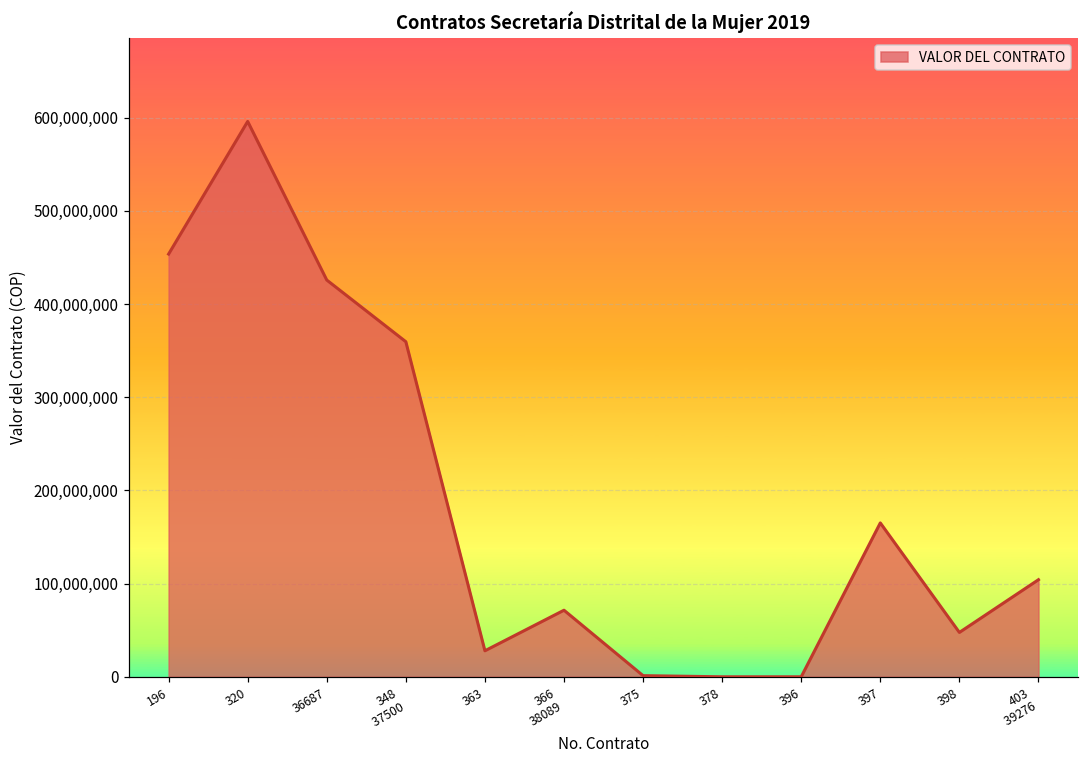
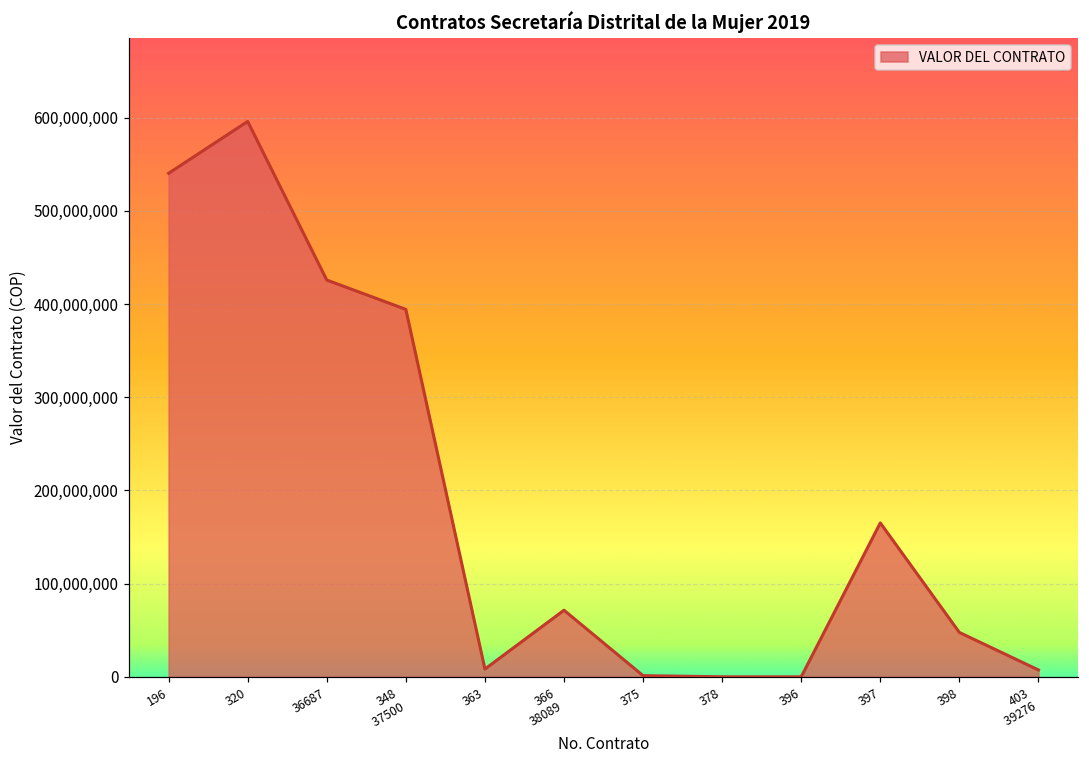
196: 450,000,000 -> 540,000,000
348 37500: 360,000,000 -> 390,000,000
363: 30,000,000 -> 10,000,000
403 39276: 100,000,000 -> 10,000,000
